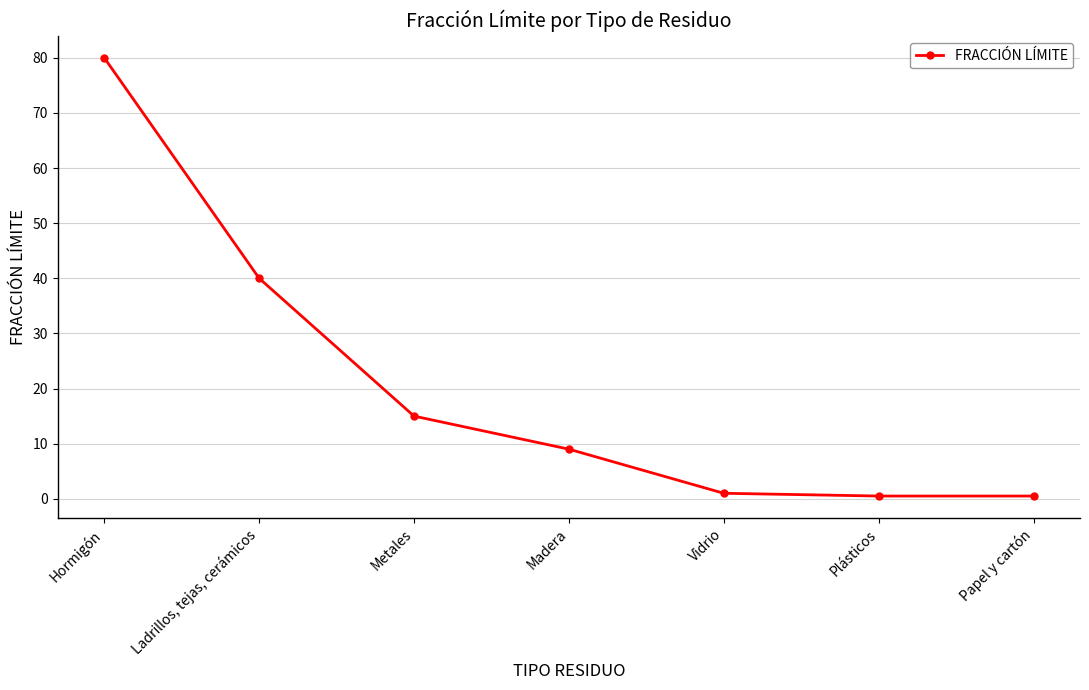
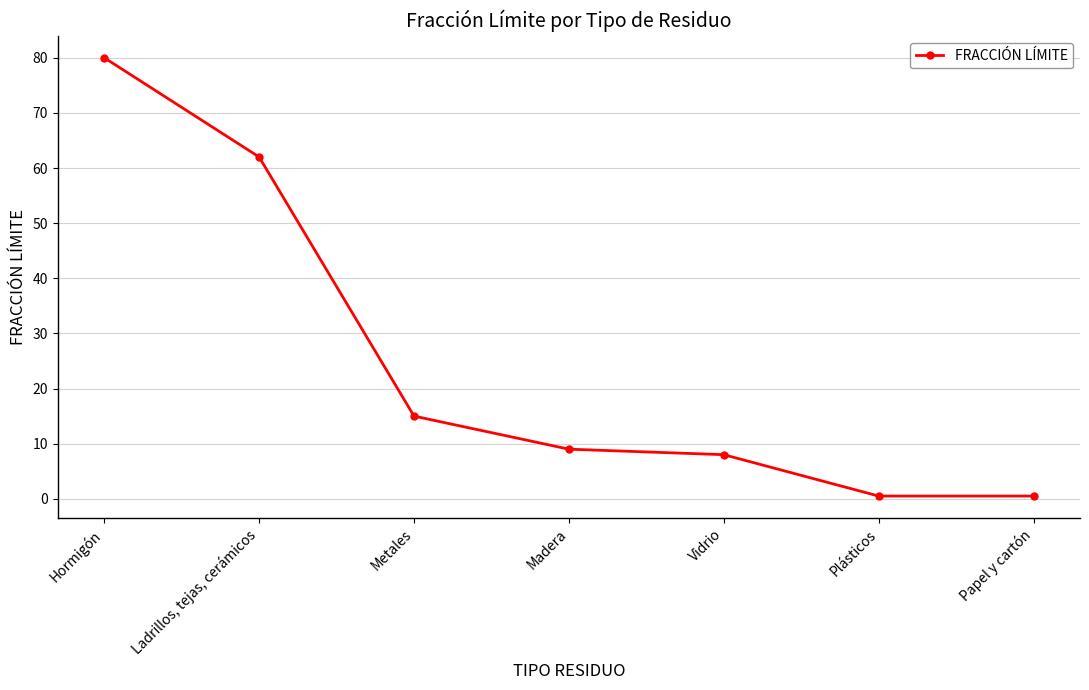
Ladrillos, tejas, cerámicos: 40 -> 62
Vidrio: 1 -> 8
